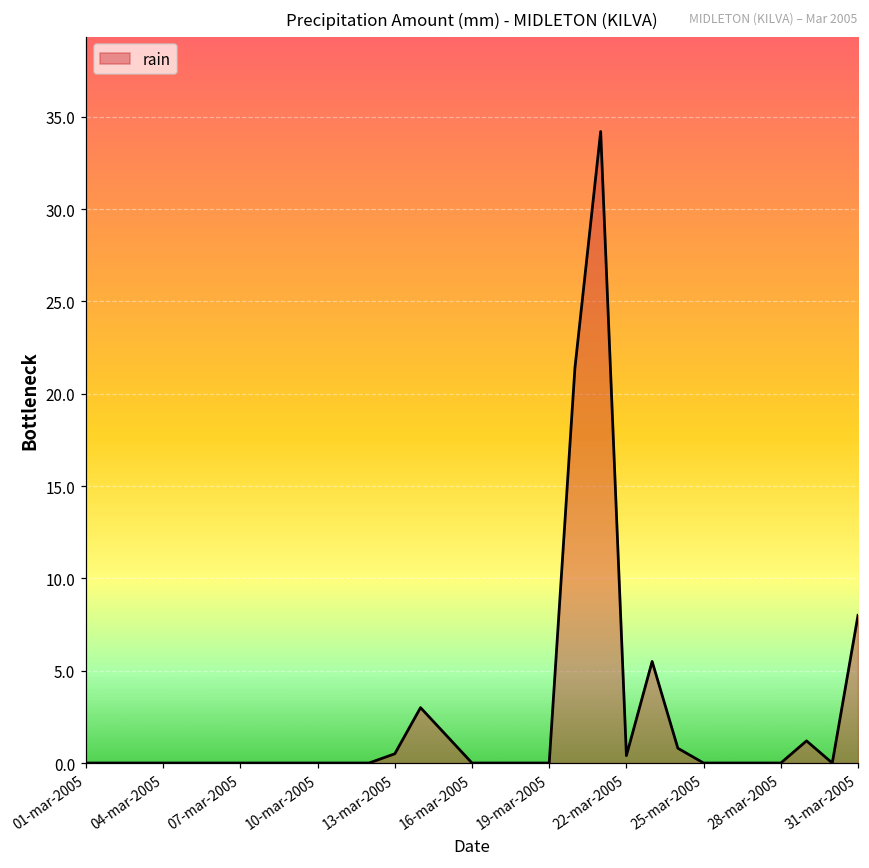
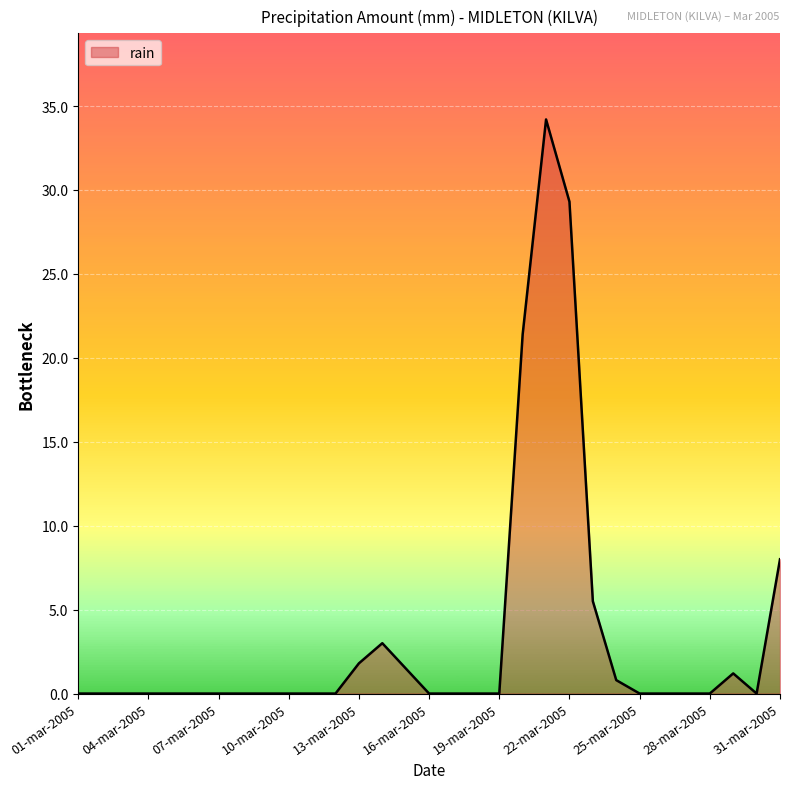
13-mar-2005: 0.5 -> 1.8
22-mar-2005: 0.4 -> 29.3
